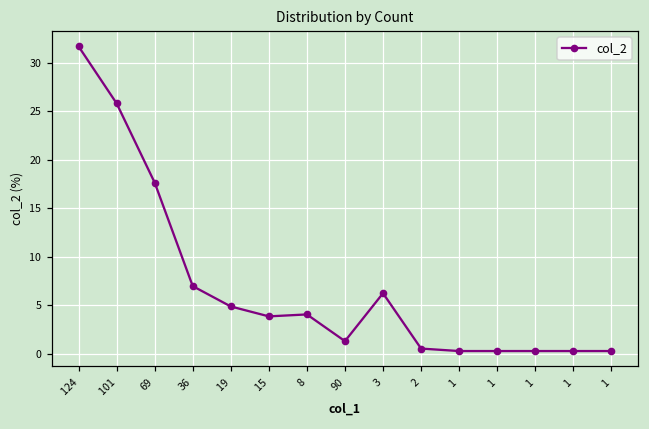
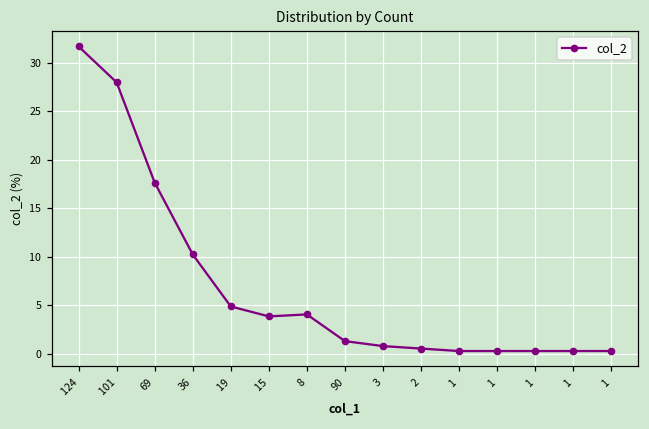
101: 26 -> 28
36: 7 -> 10
3: 6 -> 1
